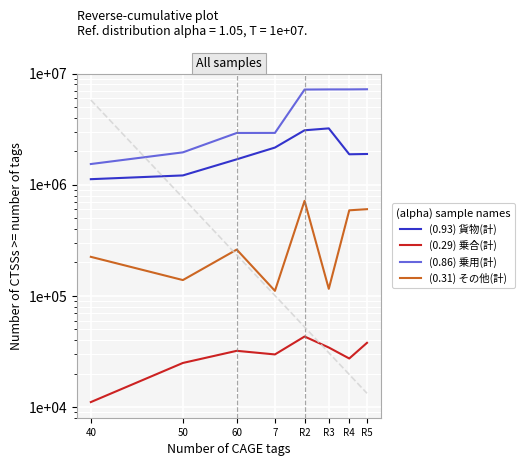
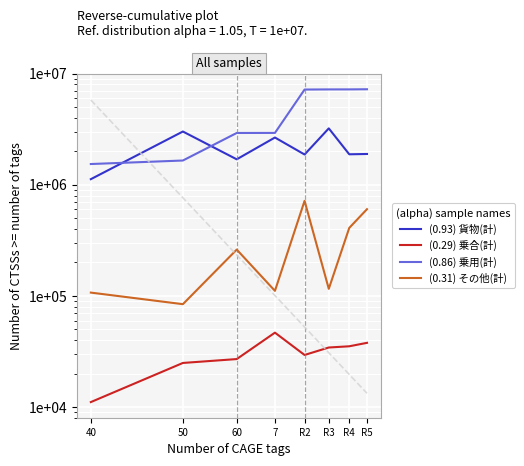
(0.31) その他(計), 40: 220000 -> 110000
(0.93) 貨物(計), 50: 1200000 -> 3000000
(0.86) 乗用(計), 50: 2000000 -> 1700000
(0.31) その他(計), 50: 140000 -> 80000
(0.29) 乗合(計), 60: 32000 -> 27000
(0.93) 貨物(計), 7: 2200000 -> 2700000
(0.29) 乗合(計), 7: 30000 -> 47000
(0.93) 貨物(計), R2: 3100000 -> 1900000
(0.29) 乗合(計), R2: 43000 -> 29000
(0.29) 乗合(計), R4: 27000 -> 35000
(0.31) その他(計), R4: 600000 -> 410000
